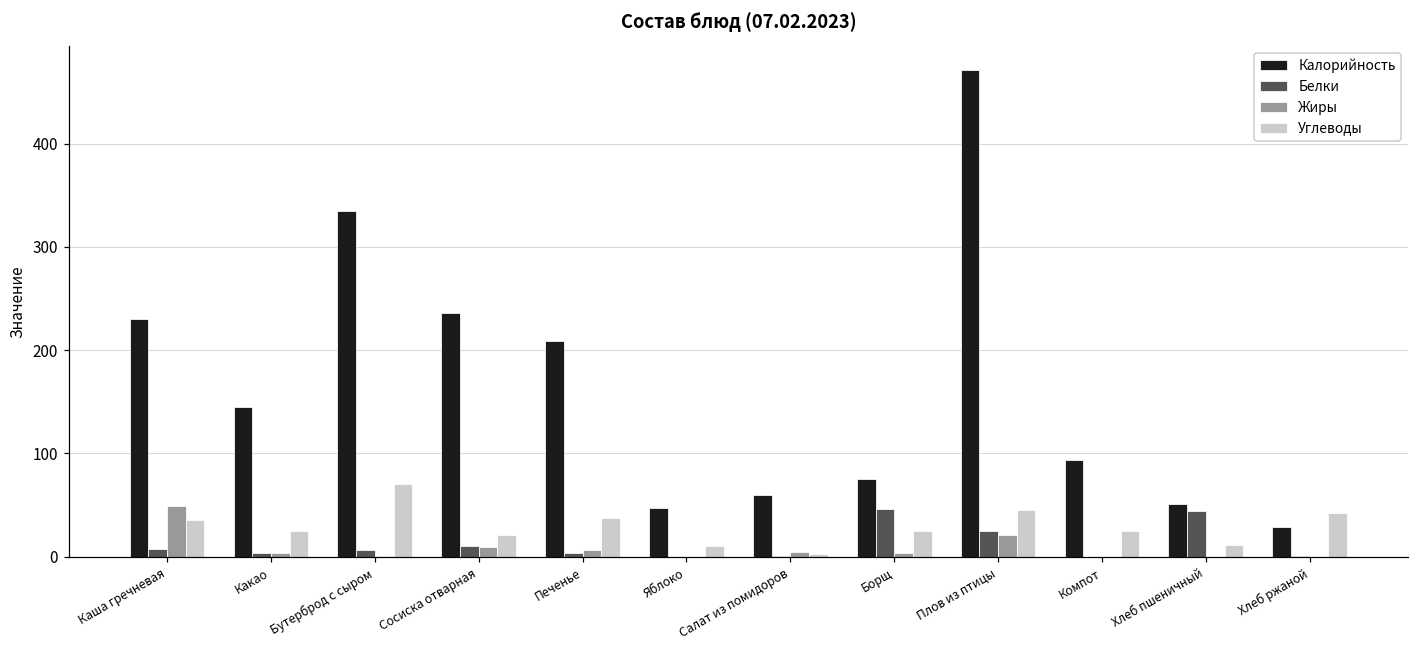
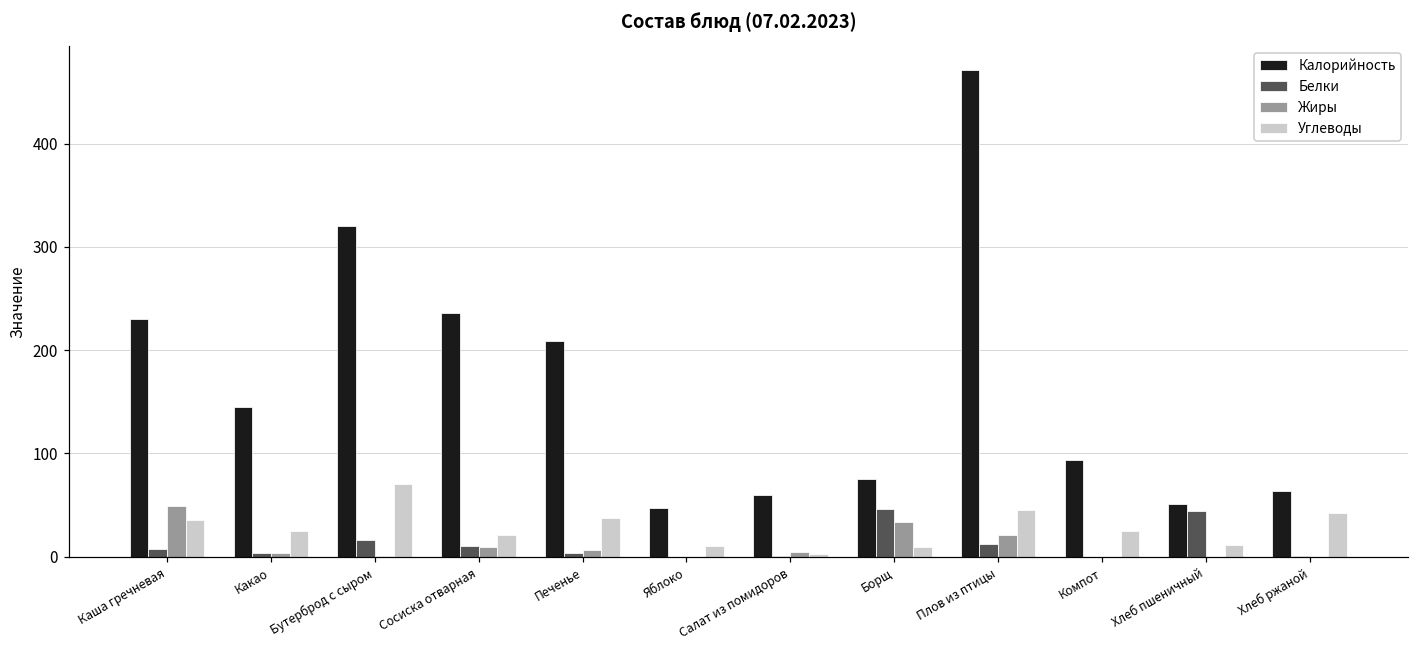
Калорийность, Бутерброд с сыром: 340 -> 320
Белки, Бутерброд с сыром: 10 -> 20
Жиры, Борщ: 0 -> 30
Углеводы, Борщ: 30 -> 10
Белки, Плов из птицы: 30 -> 10
Калорийность, Хлеб ржаной: 30 -> 60
